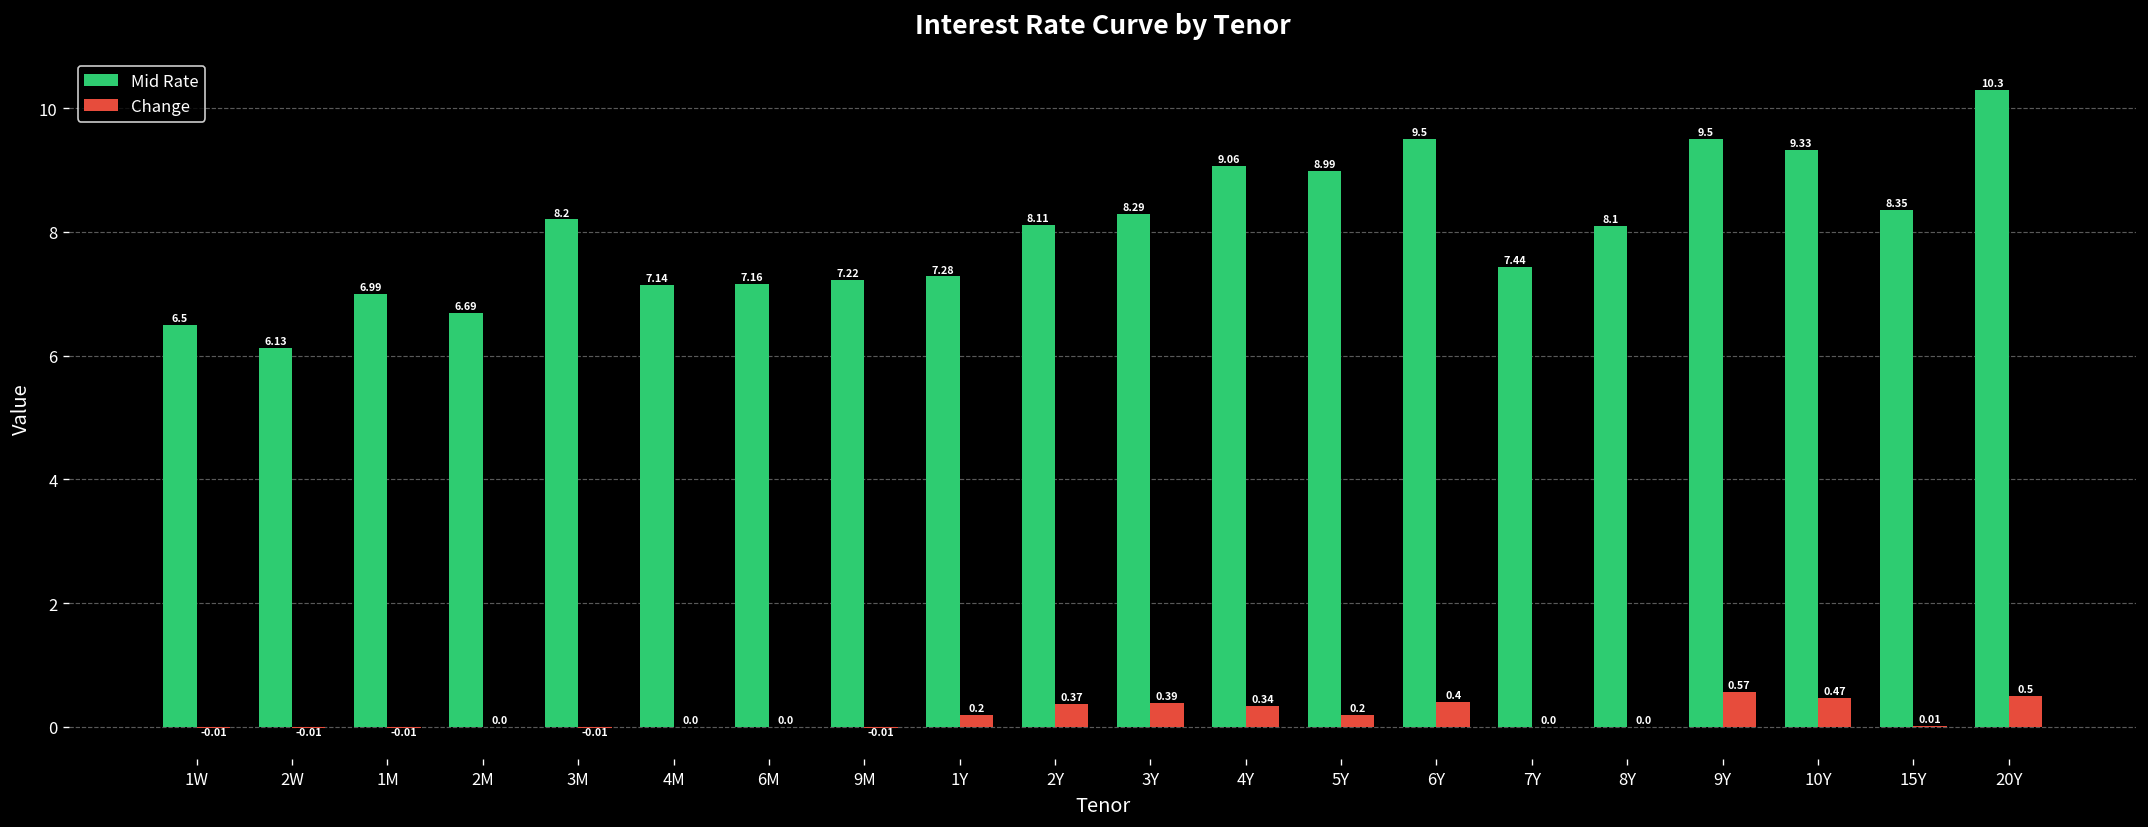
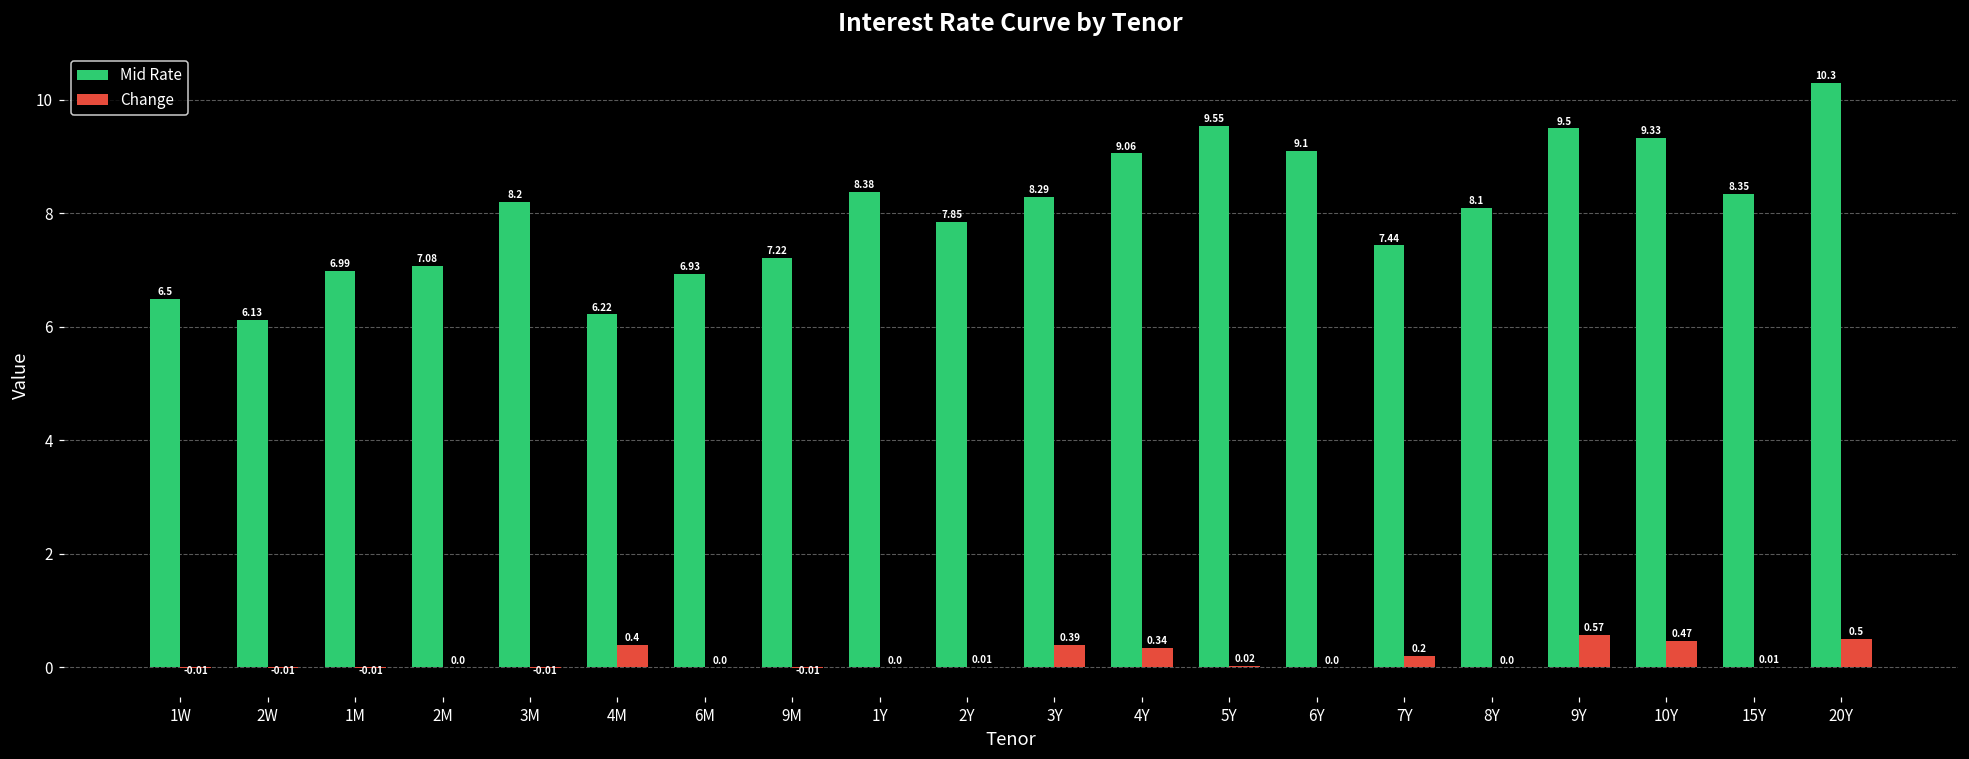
Mid Rate, 2M: 6.69 -> 7.08
Mid Rate, 4M: 7.14 -> 6.22
Change, 4M: 0.0 -> 0.4
Mid Rate, 6M: 7.16 -> 6.93
Mid Rate, 1Y: 7.28 -> 8.38
Change, 1Y: 0.2 -> 0.0
Mid Rate, 2Y: 8.11 -> 7.85
Change, 2Y: 0.37 -> 0.01
Mid Rate, 5Y: 8.99 -> 9.55
Change, 5Y: 0.2 -> 0.02
Mid Rate, 6Y: 9.5 -> 9.1
Change, 6Y: 0.4 -> 0.0
Change, 7Y: 0.0 -> 0.2
